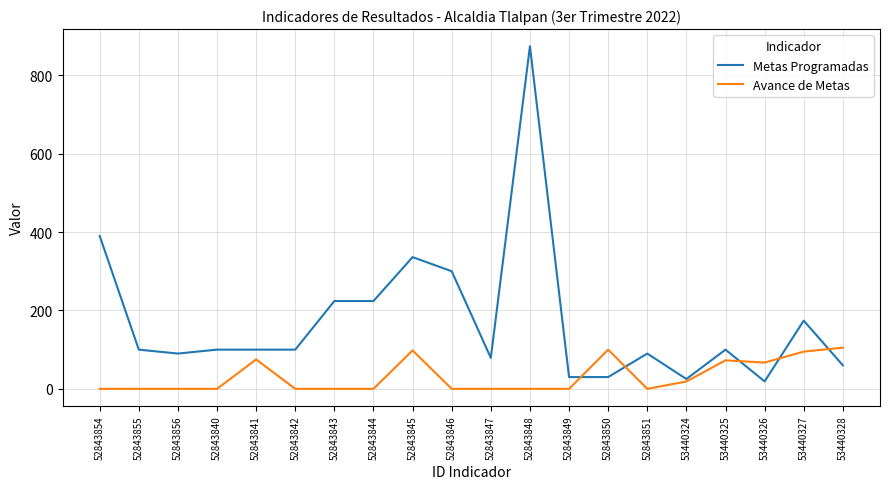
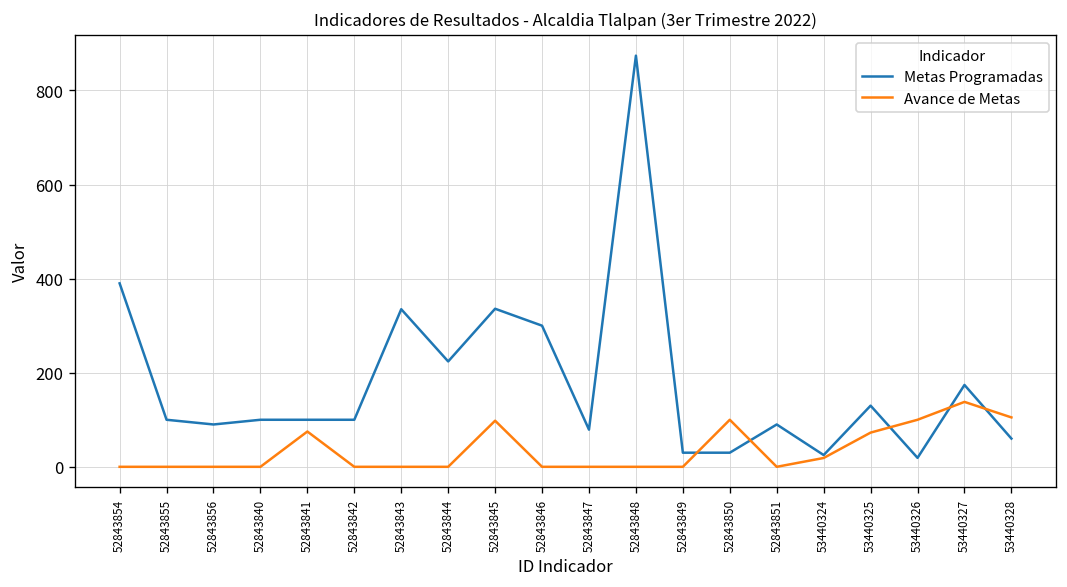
Metas Programadas, 52843843: 220 -> 340
Metas Programadas, 53440325: 100 -> 130
Avance de Metas, 53440326: 70 -> 100
Avance de Metas, 53440327: 100 -> 140
